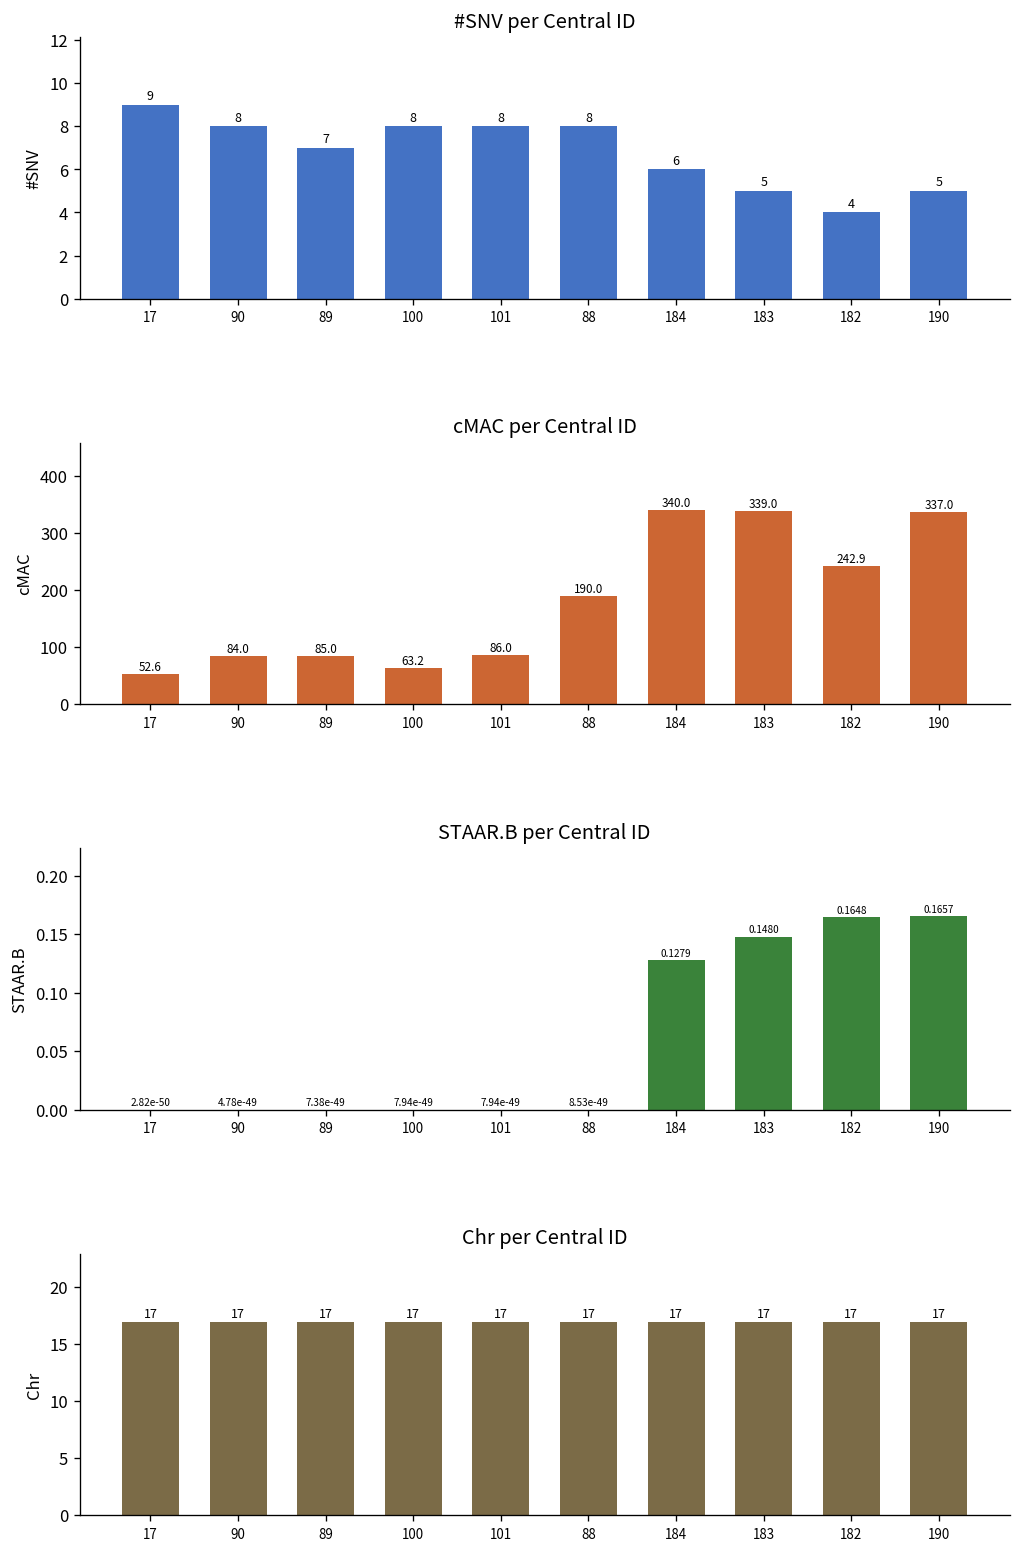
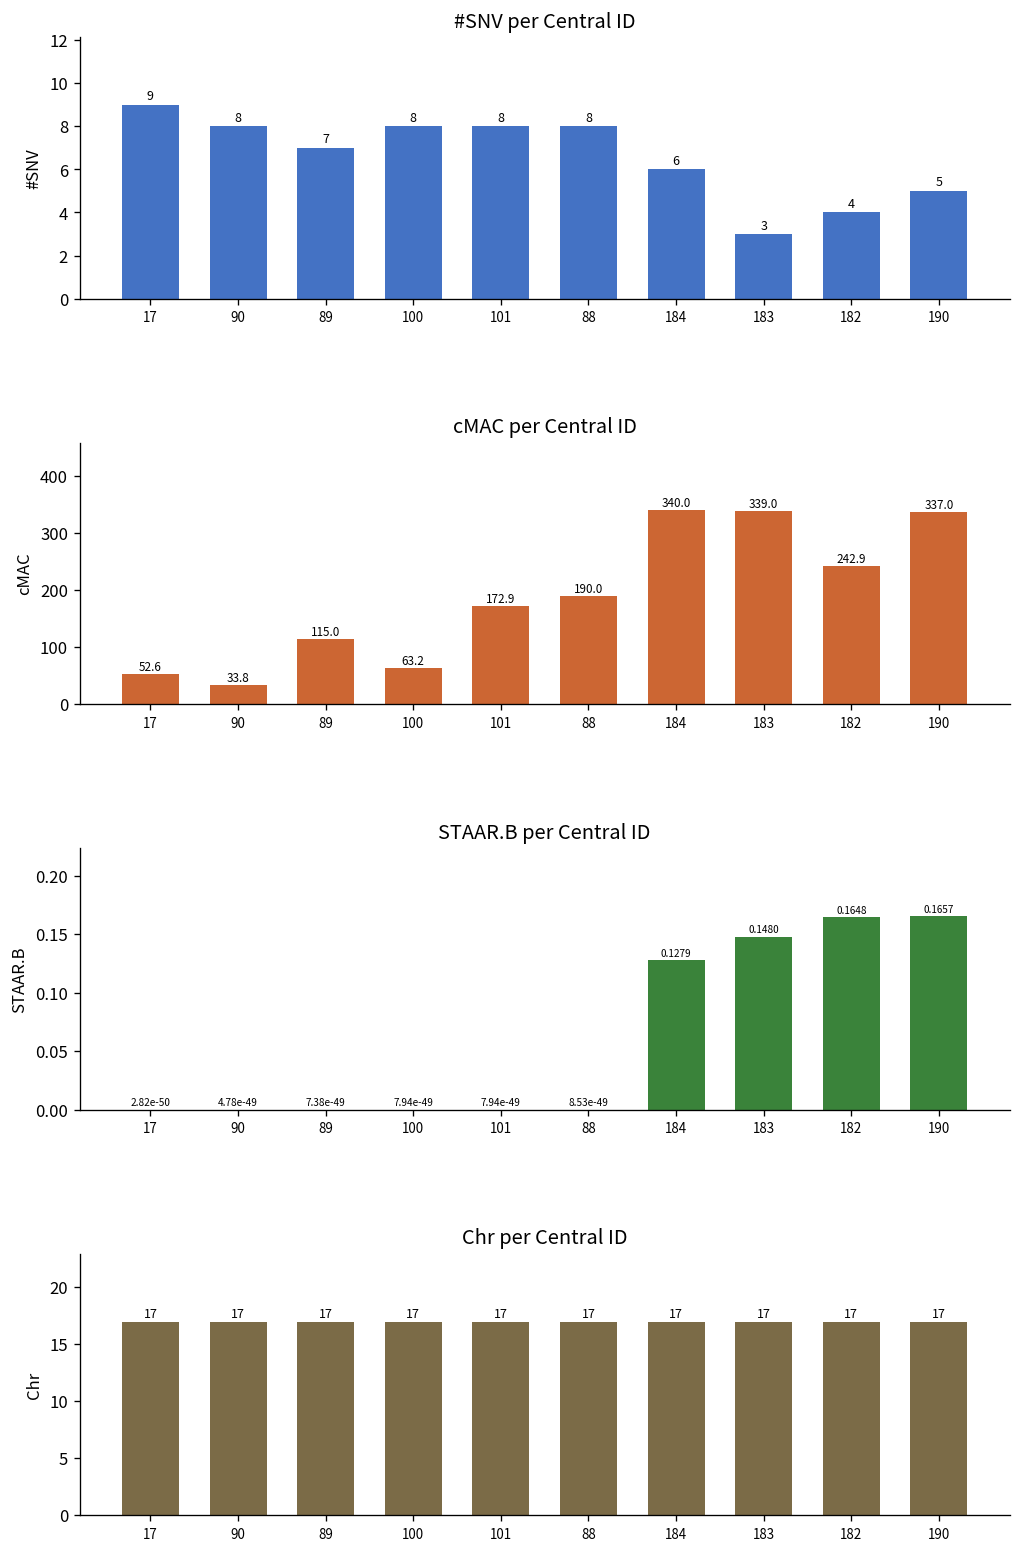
#SNV per Central ID, 183: 5 -> 3
cMAC per Central ID, 90: 84.0 -> 33.8
cMAC per Central ID, 89: 85.0 -> 115.0
cMAC per Central ID, 101: 86.0 -> 172.9
